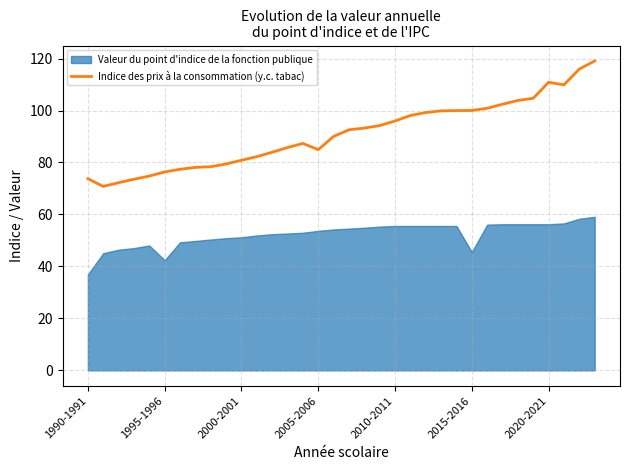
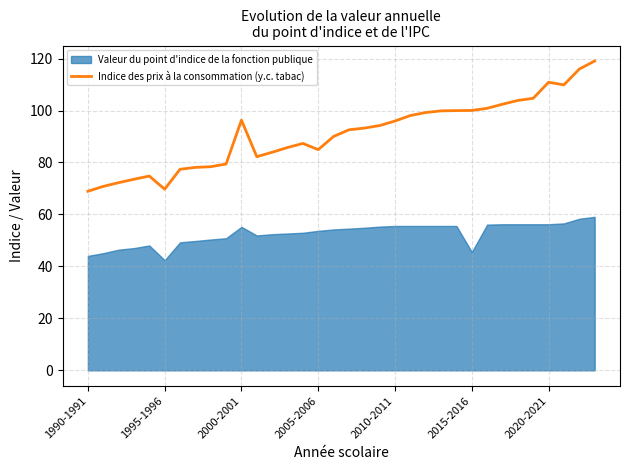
Indice des prix à la consommation (y.c. tabac), 1990-1991: 74 -> 69
Valeur du point d'indice de la fonction publique, 1990-1991: 37 -> 44
Indice des prix à la consommation (y.c. tabac), 1995-1996: 76 -> 70
Indice des prix à la consommation (y.c. tabac), 2000-2001: 81 -> 96
Valeur du point d'indice de la fonction publique, 2000-2001: 51 -> 55
